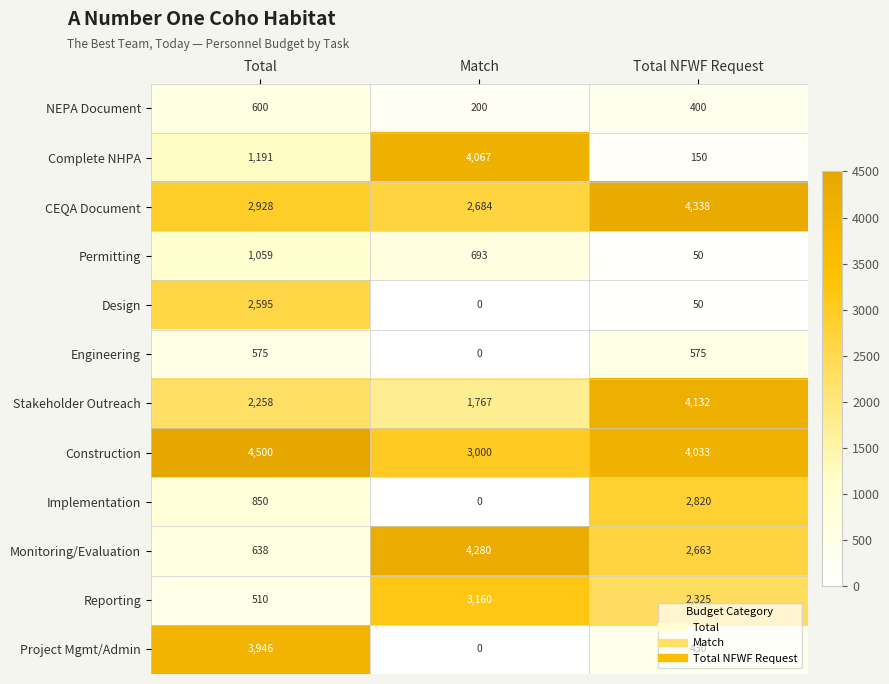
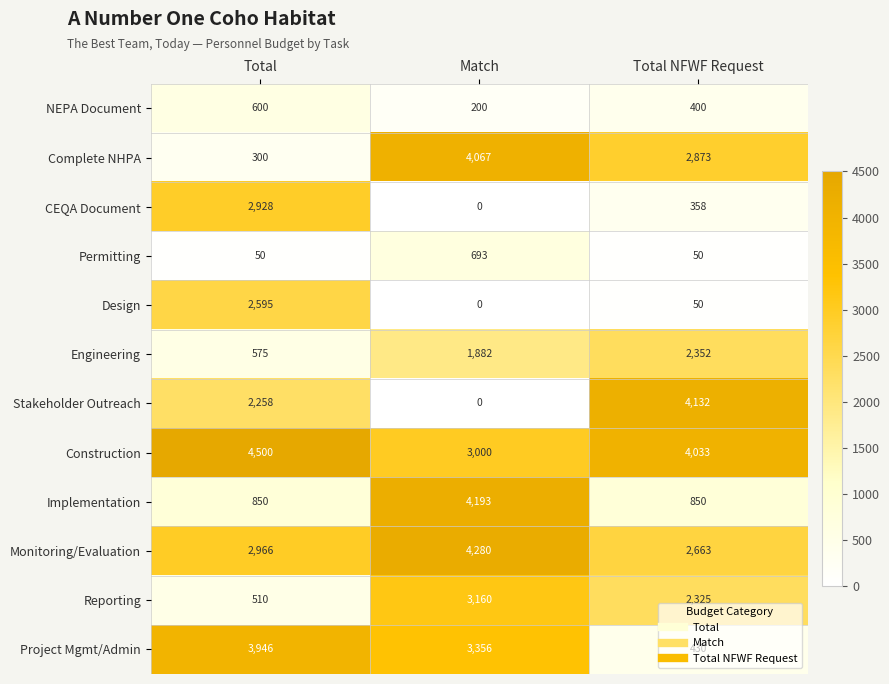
Complete NHPA, Total: 1,191 -> 300
Complete NHPA, Total NFWF Request: 150 -> 2,873
CEQA Document, Match: 2,684 -> 0
CEQA Document, Total NFWF Request: 4,338 -> 358
Permitting, Total: 1,059 -> 50
Engineering, Match: 0 -> 1,882
Engineering, Total NFWF Request: 575 -> 2,352
Stakeholder Outreach, Match: 1,767 -> 0
Implementation, Match: 0 -> 4,193
Implementation, Total NFWF Request: 2,820 -> 850
Monitoring/Evaluation, Total: 638 -> 2,966
Project Mgmt/Admin, Match: 0 -> 3,356
